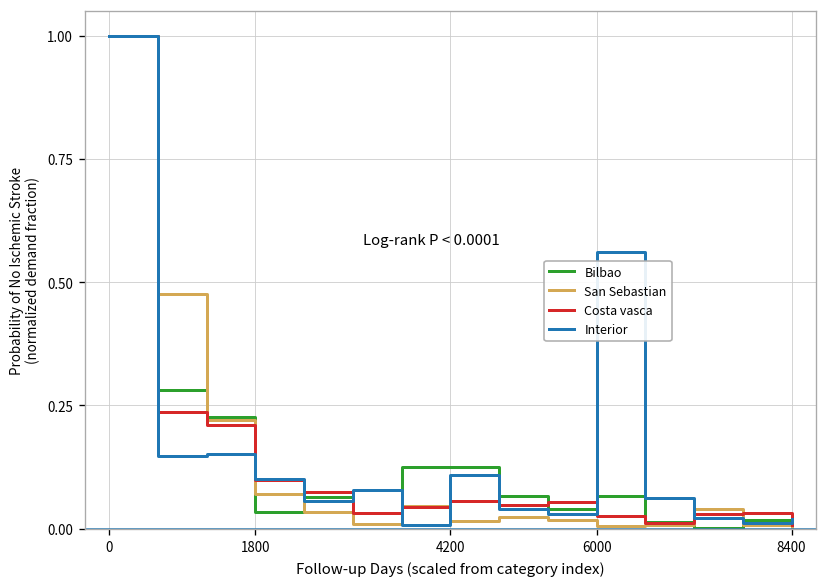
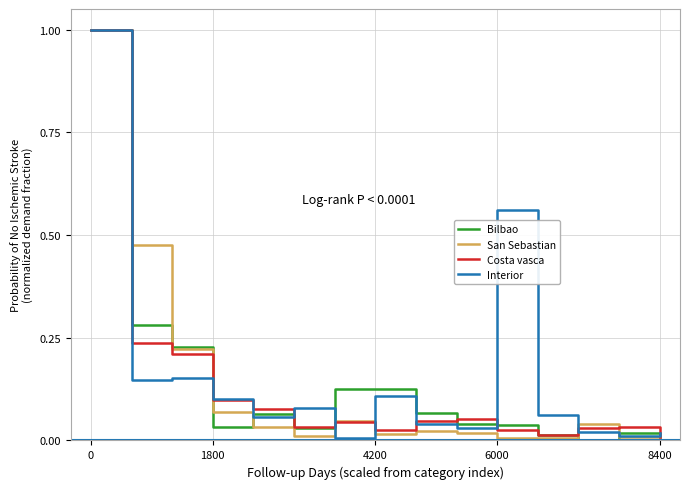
Costa vasca, 4200: 0.06 -> 0.03
Bilbao, 6000: 0.07 -> 0.04
